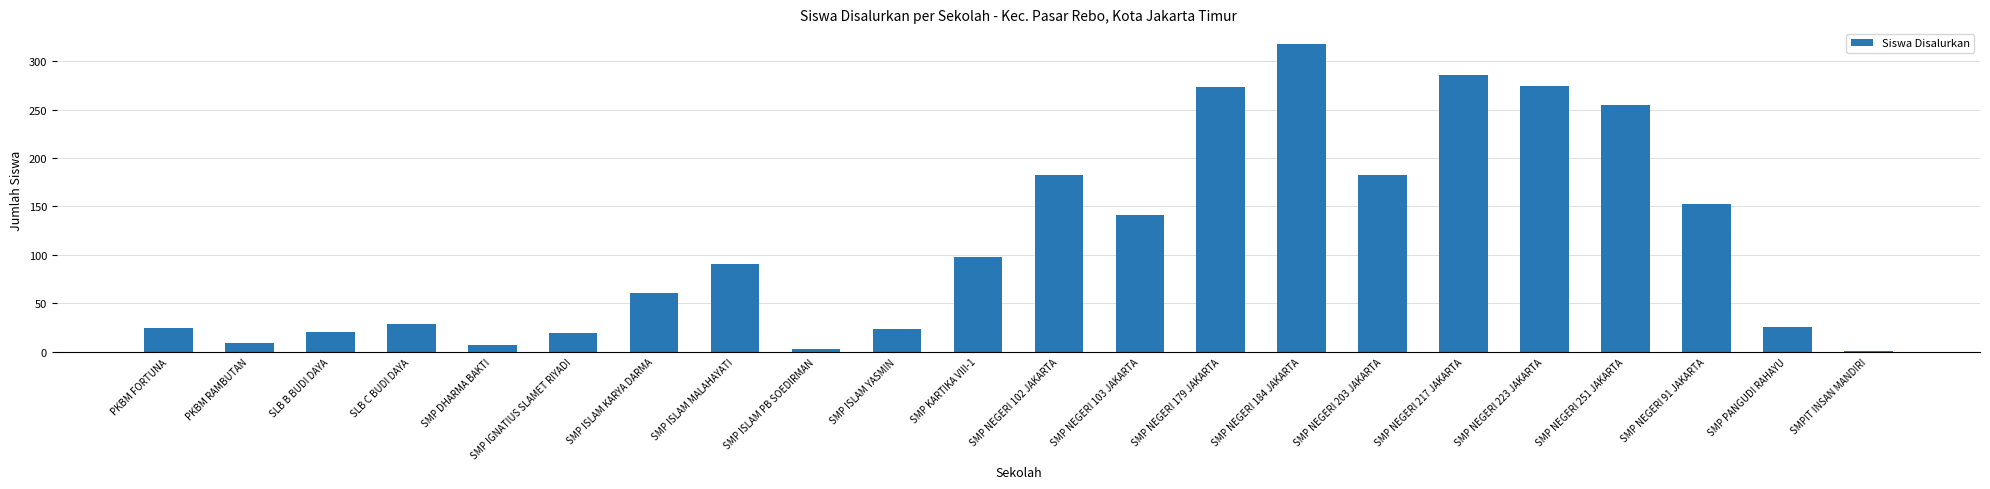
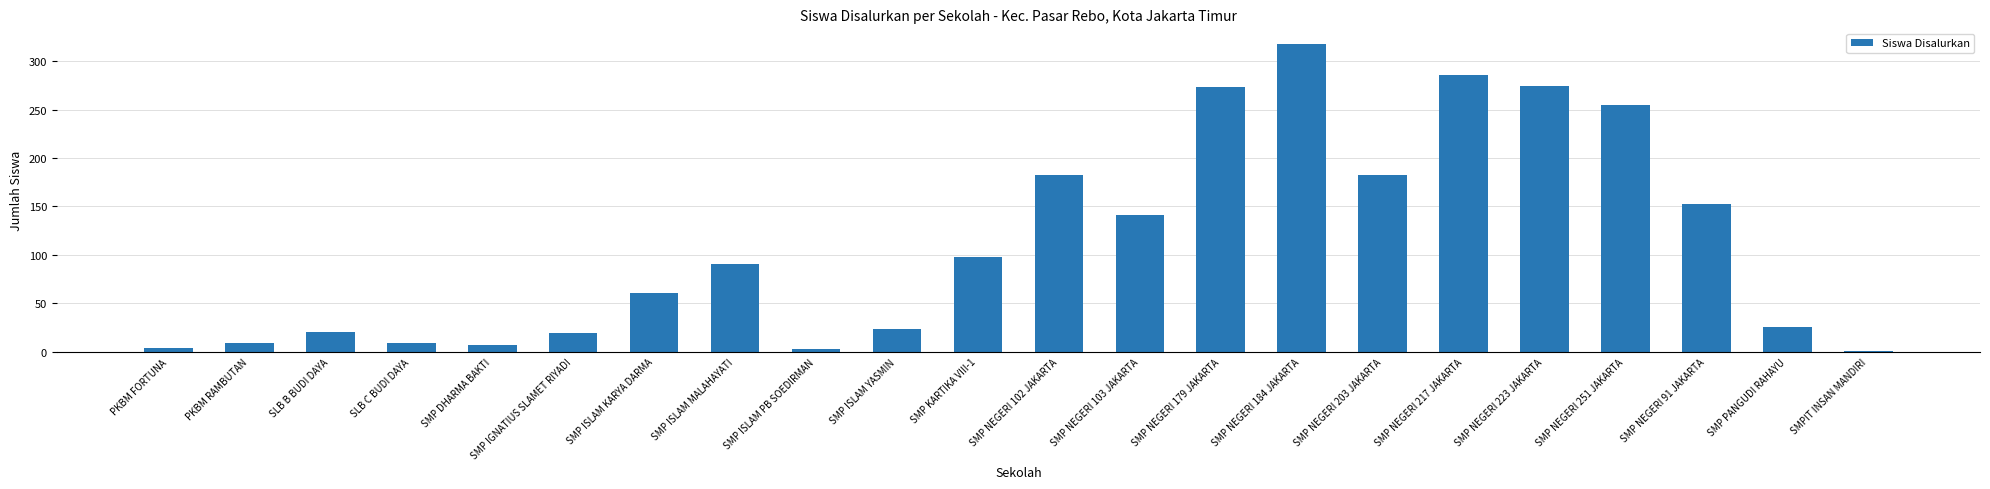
PKBM FORTUNA: 30 -> 0
SLB C BUDI DAYA: 30 -> 10
